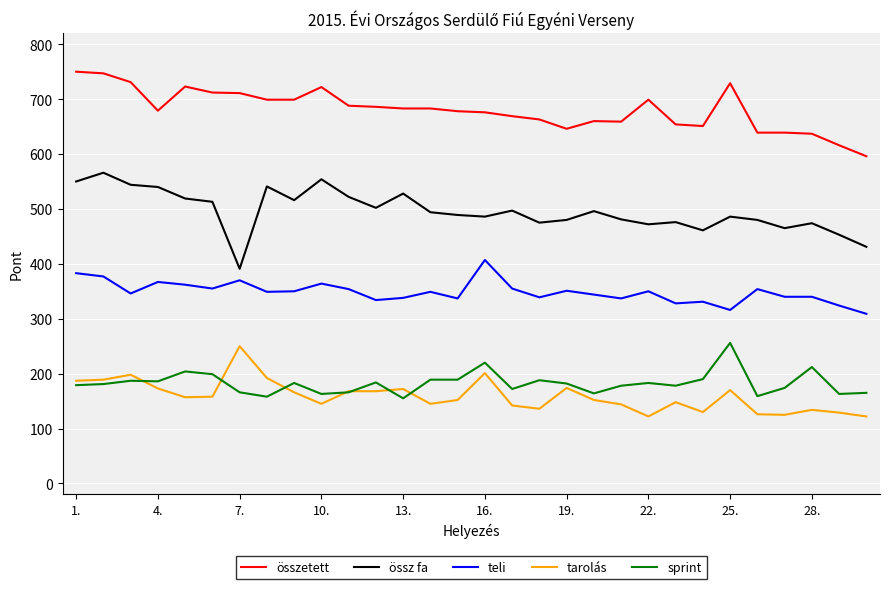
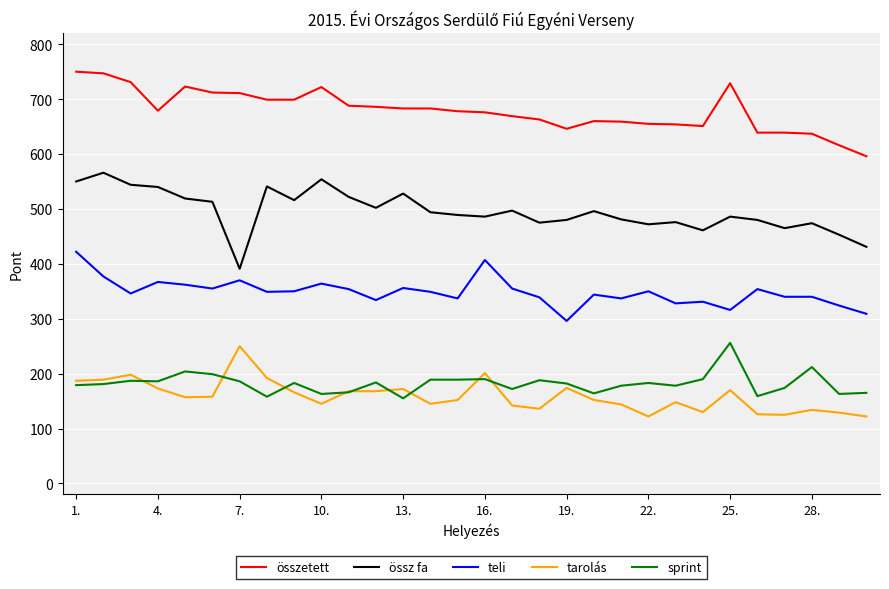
teli, 1.: 380 -> 420
sprint, 7.: 170 -> 190
teli, 13.: 340 -> 360
sprint, 16.: 220 -> 190
teli, 19.: 350 -> 300
összetett, 22.: 700 -> 660
